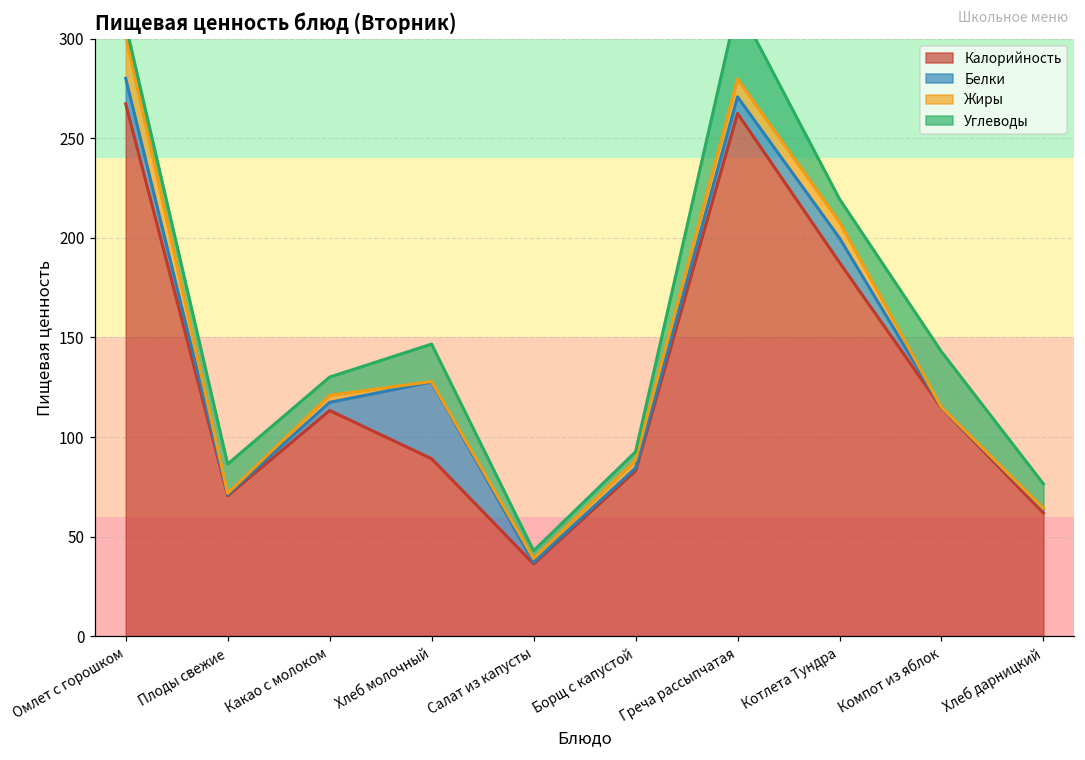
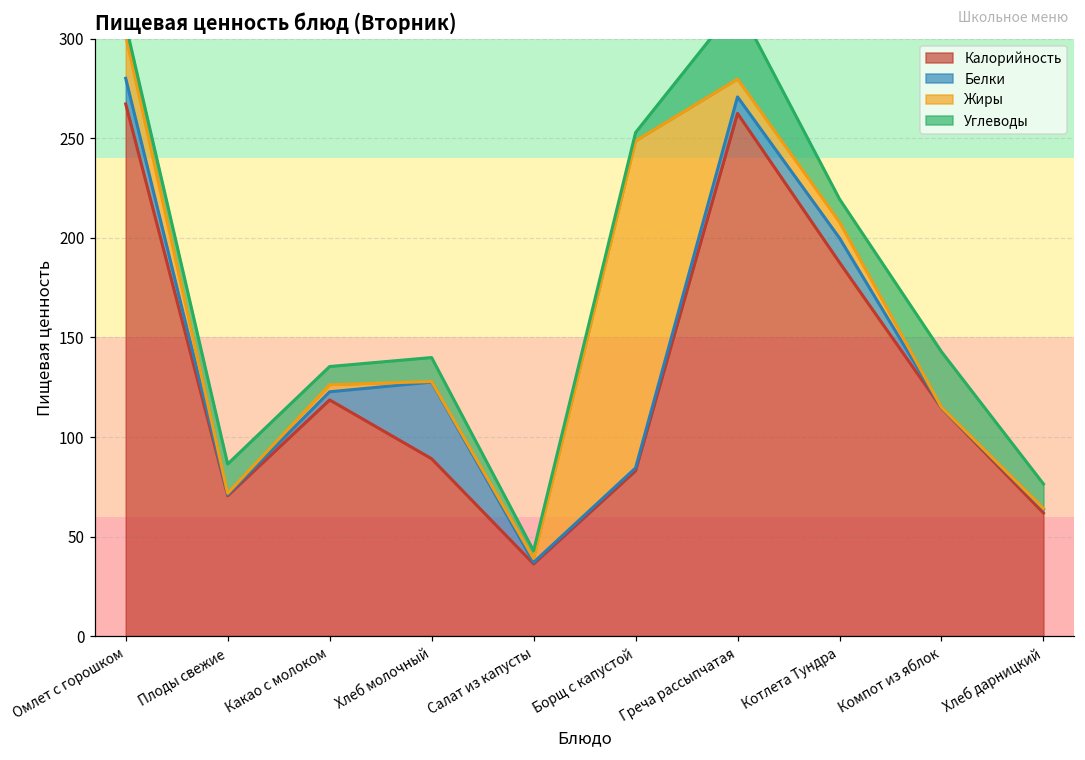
Калорийность, Какао с молоком: 113 -> 119
Углеводы, Хлеб молочный: 19 -> 12
Жиры, Борщ с капустой: 4 -> 164
